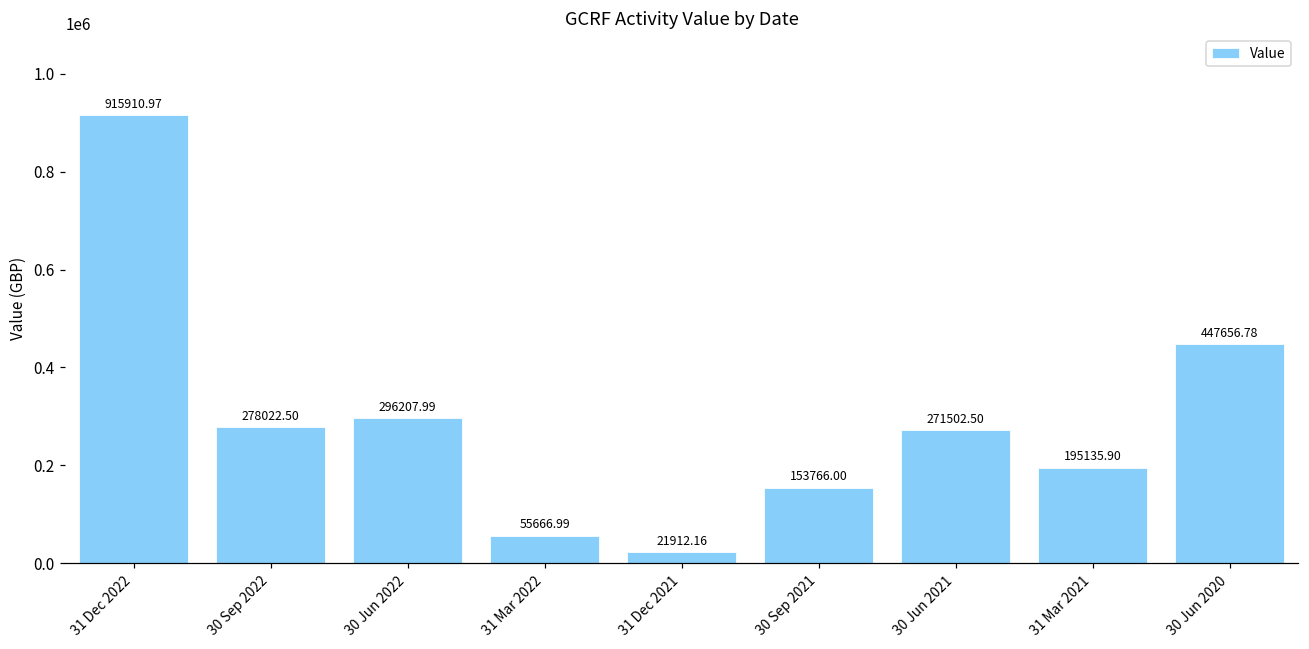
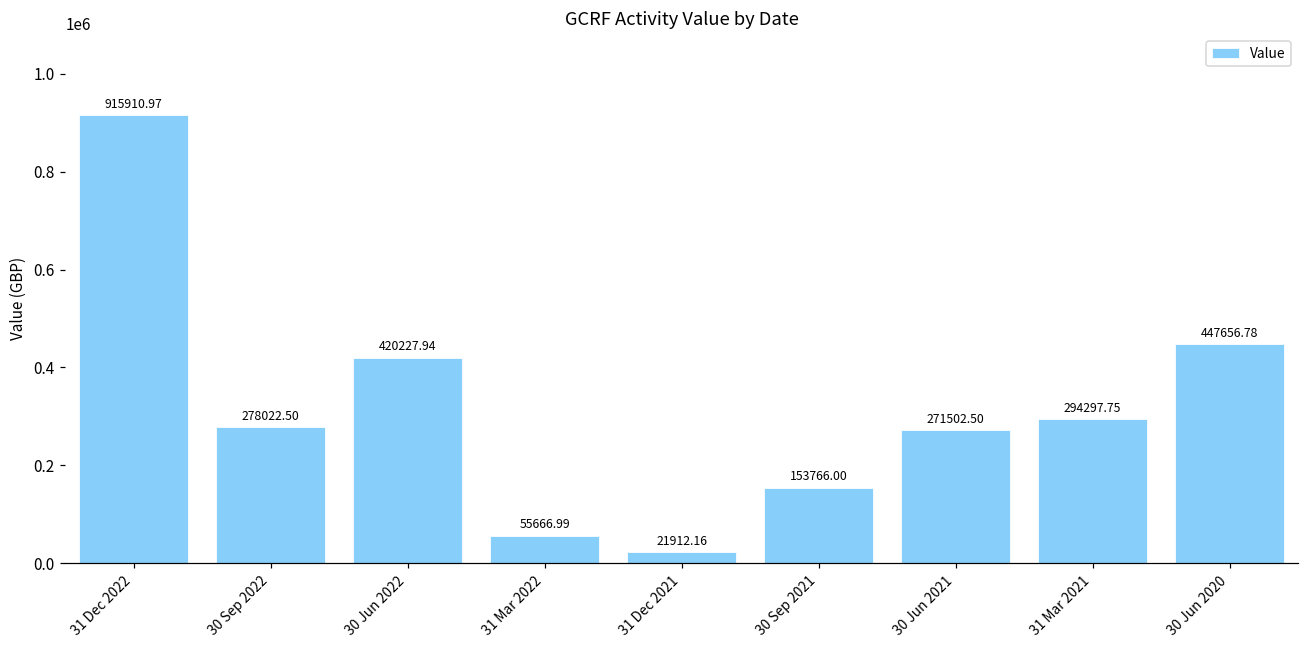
30 Jun 2022: 296207.99 -> 420227.94
31 Mar 2021: 195135.90 -> 294297.75
